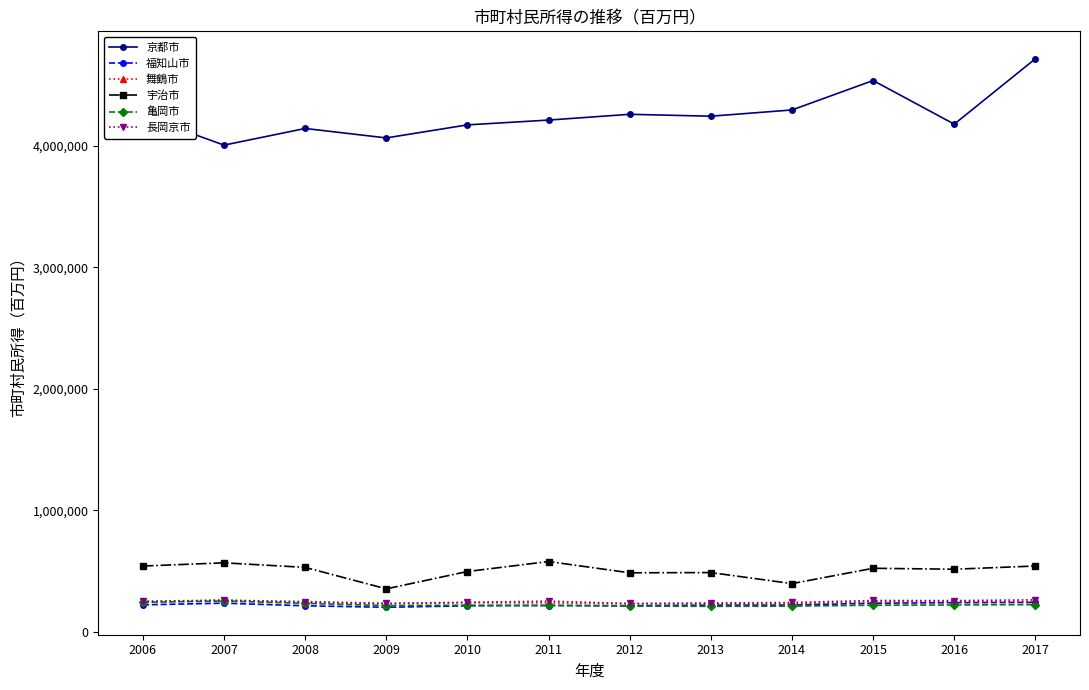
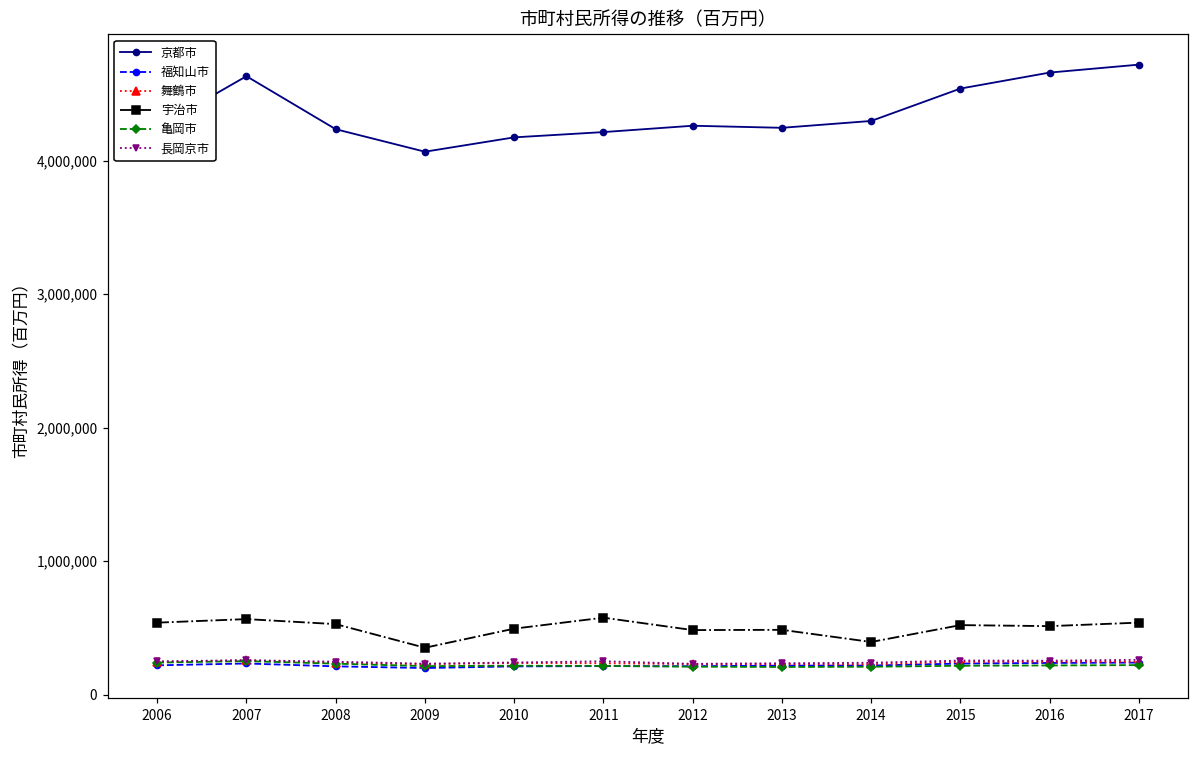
京都市, 2007: 4,010,000 -> 4,630,000
京都市, 2008: 4,140,000 -> 4,240,000
京都市, 2016: 4,180,000 -> 4,660,000
